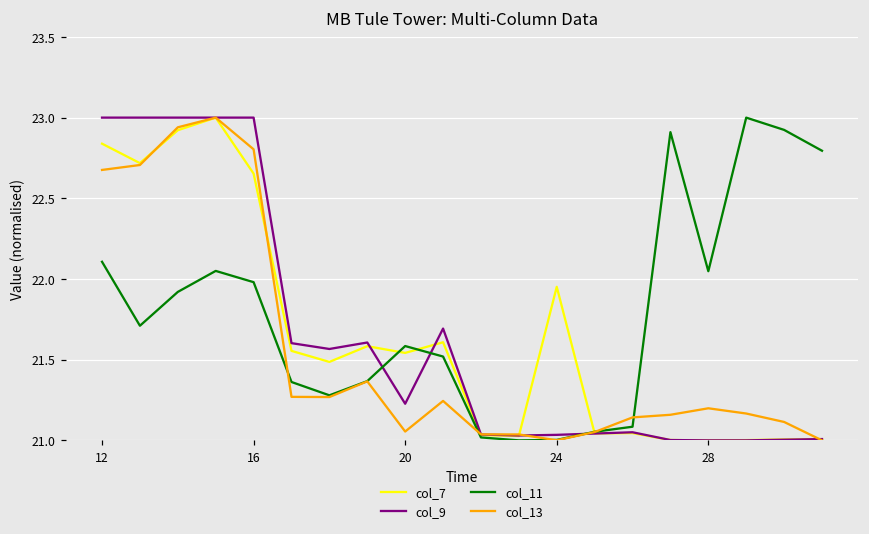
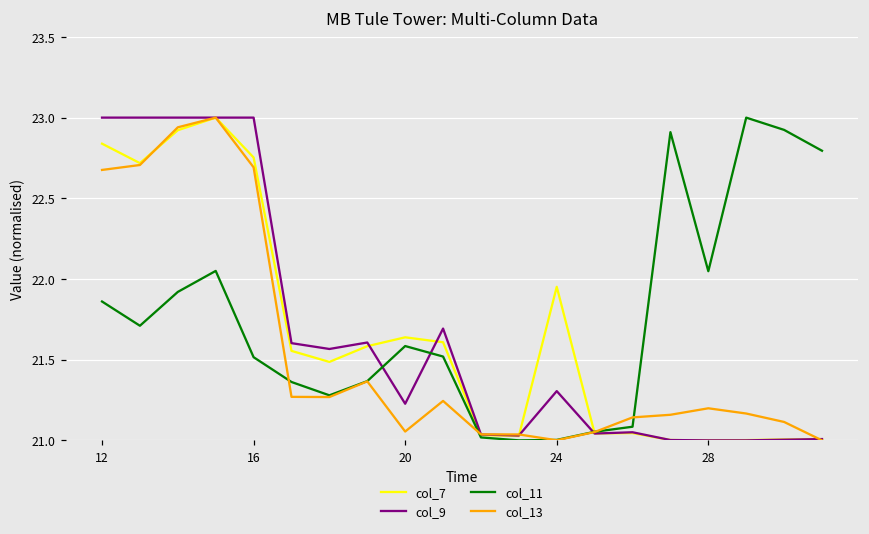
col_11, 12: 22.11 -> 21.86
col_7, 16: 22.65 -> 22.75
col_11, 16: 21.98 -> 21.52
col_13, 16: 22.80 -> 22.69
col_7, 20: 21.54 -> 21.64
col_9, 24: 21.03 -> 21.31
